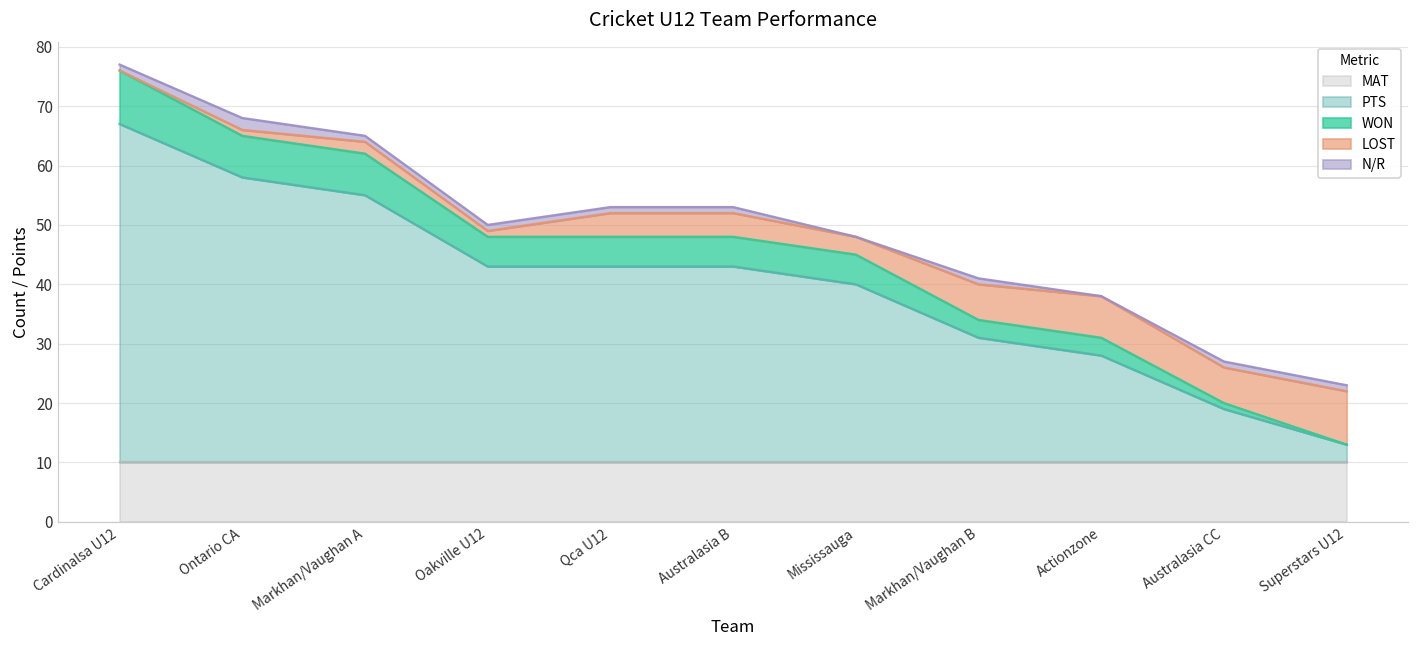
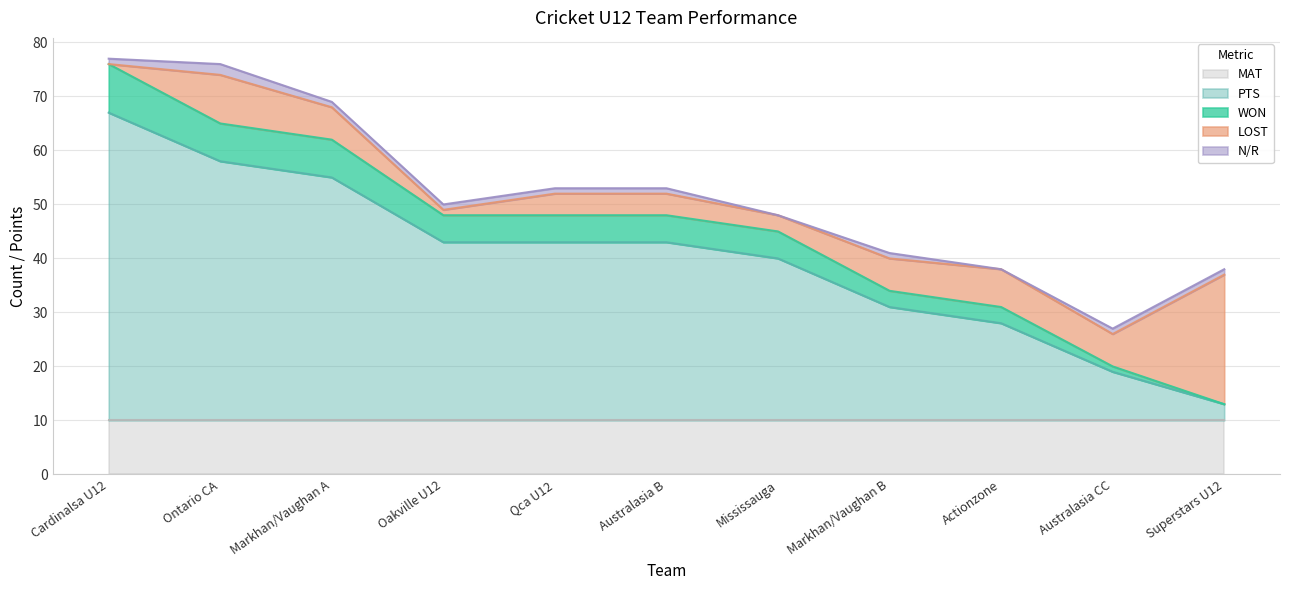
LOST, Ontario CA: 1 -> 9
LOST, Markhan/Vaughan A: 2 -> 6
LOST, Superstars U12: 9 -> 24
